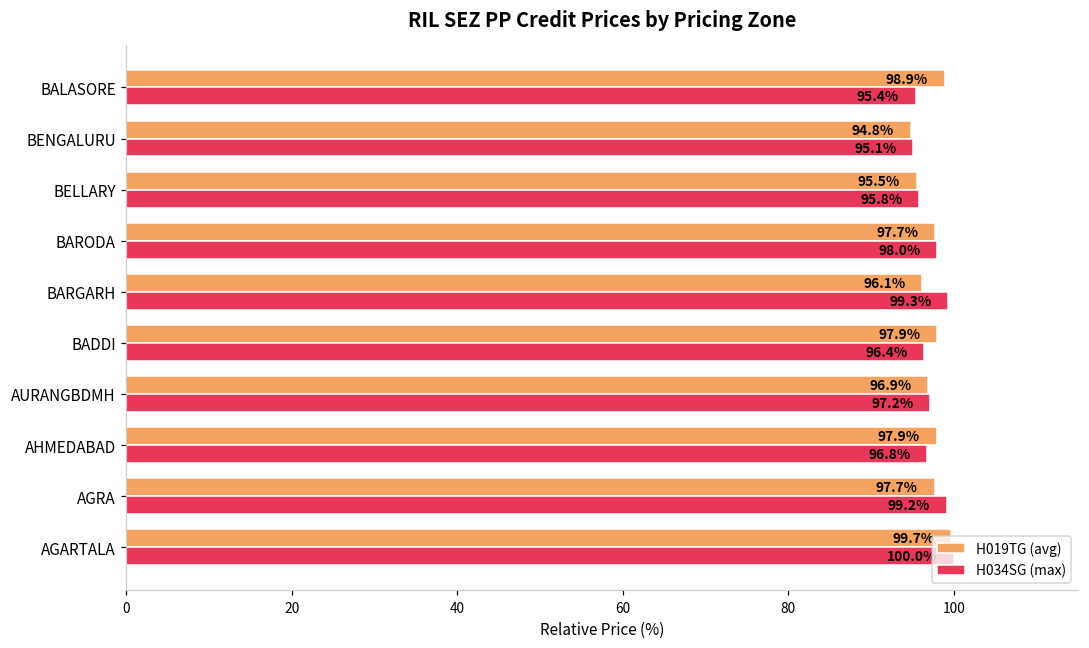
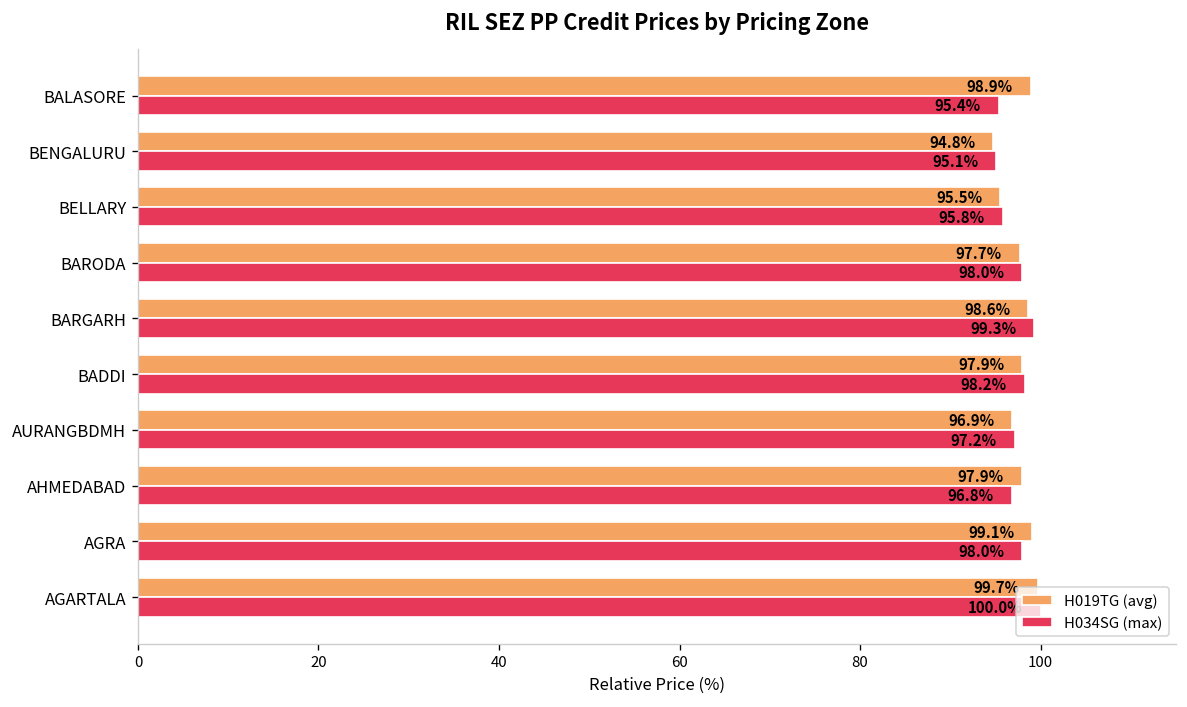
H019TG (avg), BARGARH: 96.1% -> 98.6%
H034SG (max), BADDI: 96.4% -> 98.2%
H019TG (avg), AGRA: 97.7% -> 99.1%
H034SG (max), AGRA: 99.2% -> 98.0%
